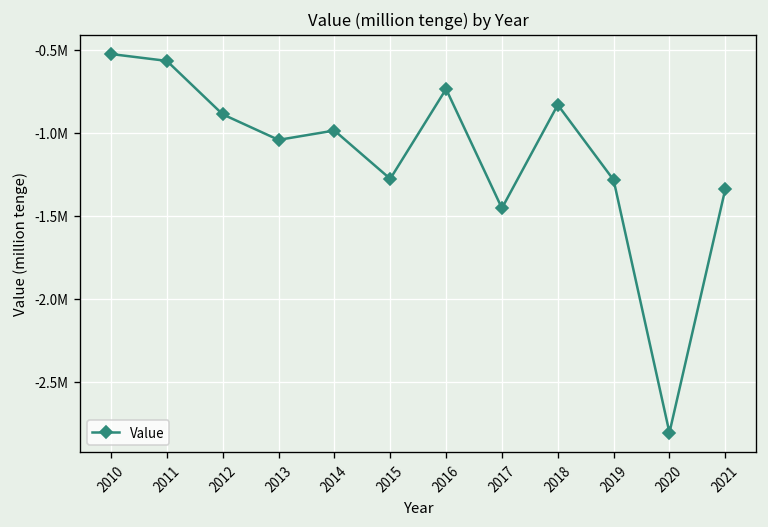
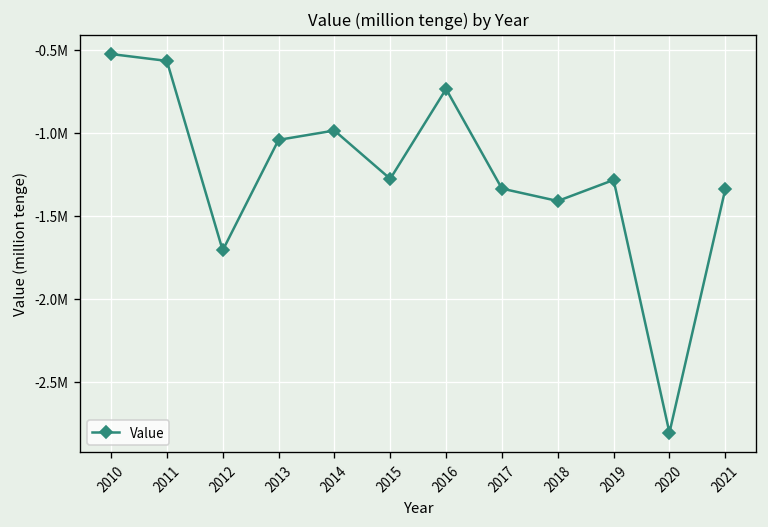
2012: -890000 -> -1710000
2017: -1460000 -> -1340000
2018: -830000 -> -1410000
